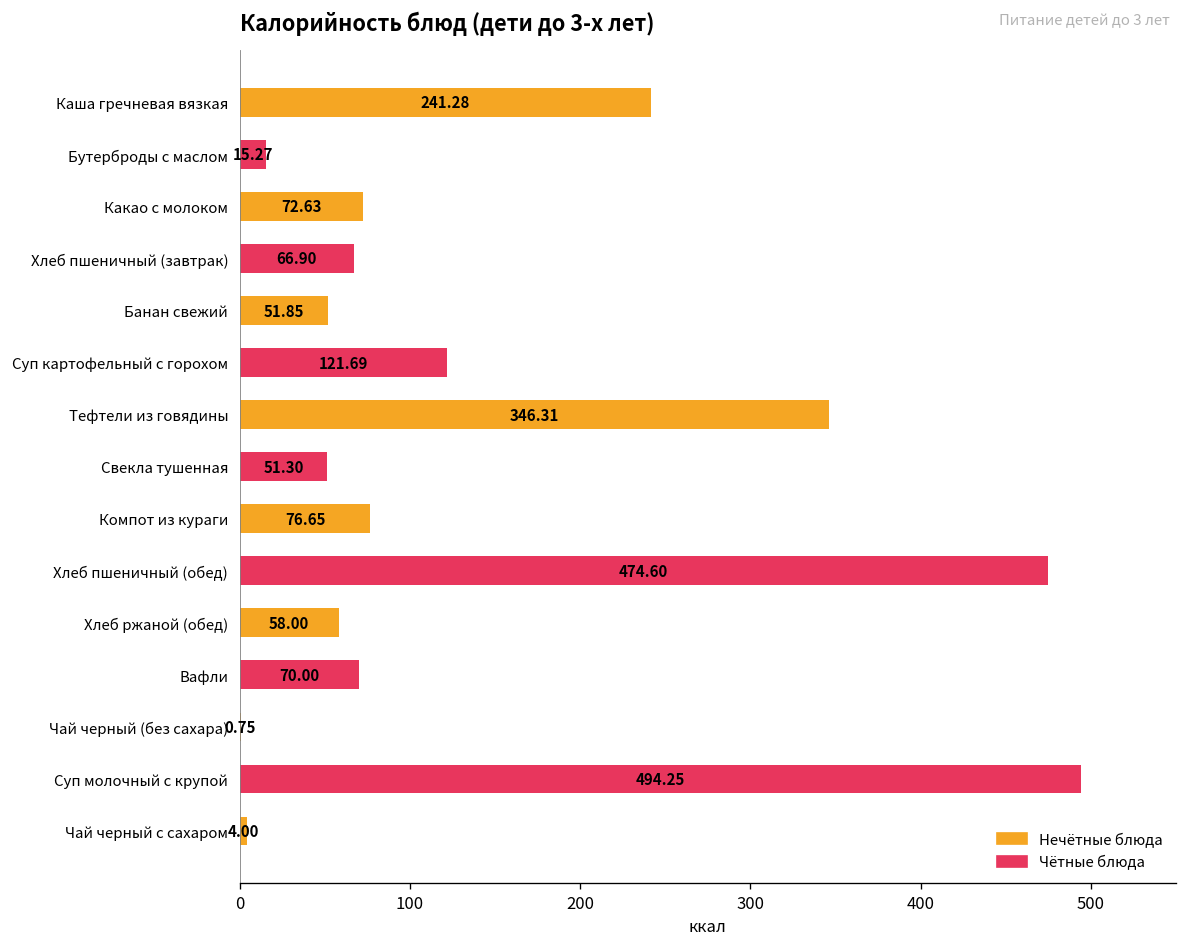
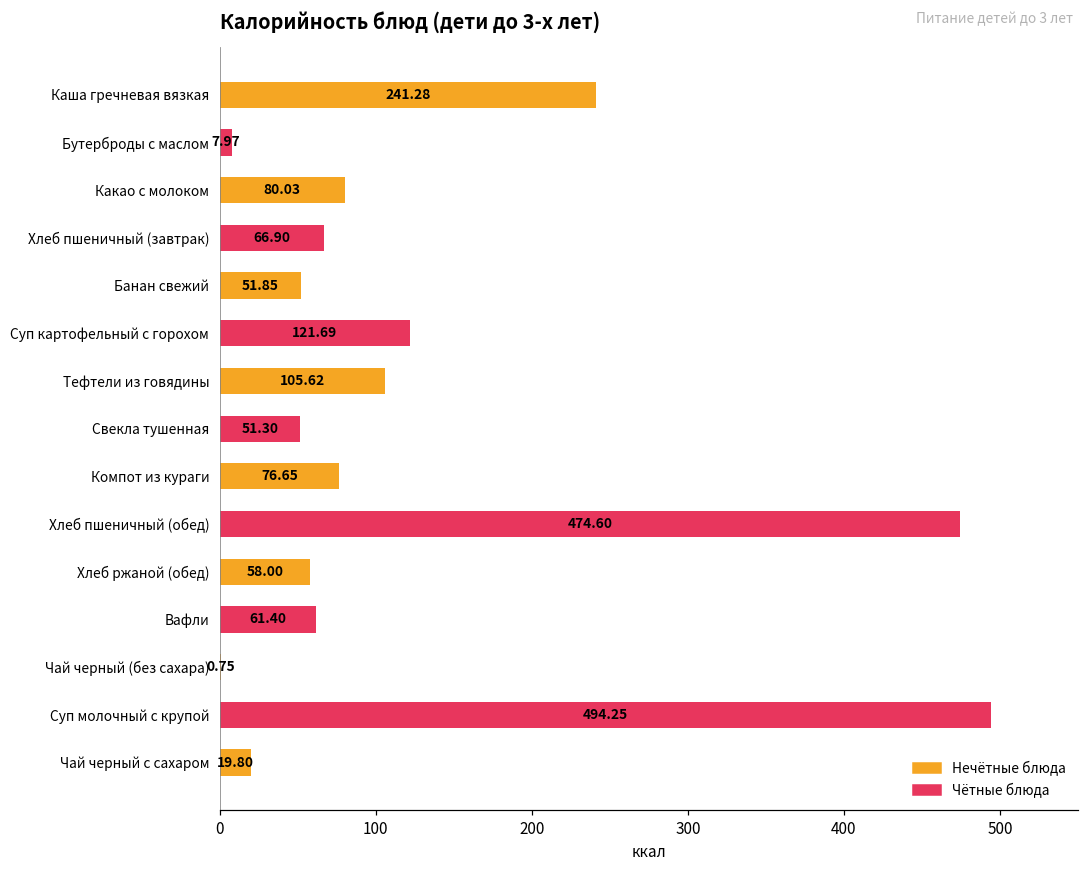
Бутерброды с маслом: 15.27 -> 7.97
Какао с молоком: 72.63 -> 80.03
Тефтели из говядины: 346.31 -> 105.62
Вафли: 70.00 -> 61.40
Чай черный с сахаром: 4.00 -> 19.80
